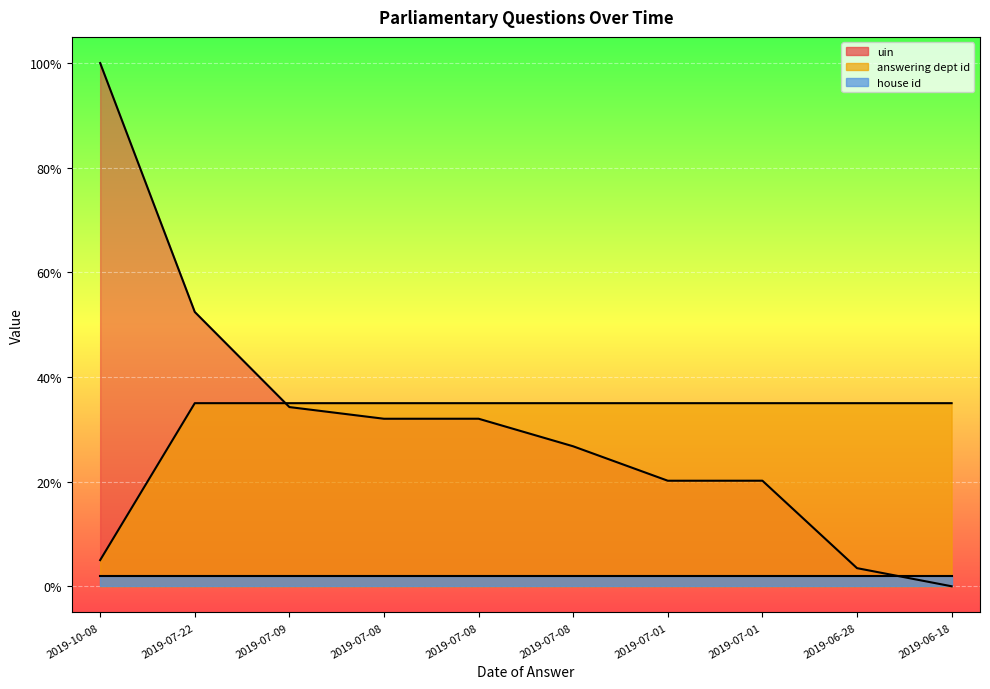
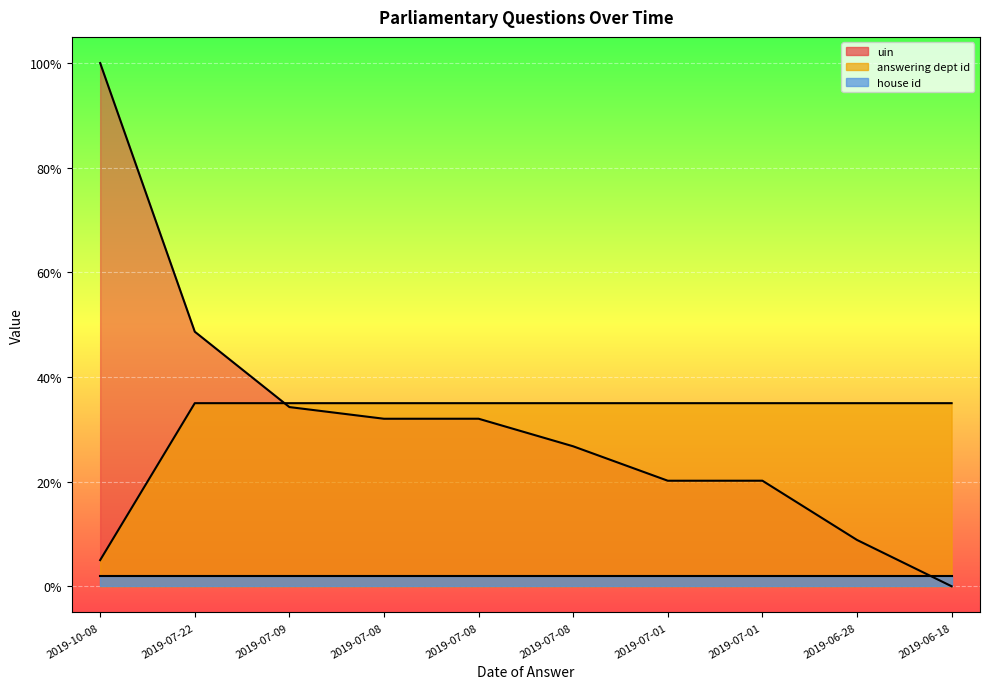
uin, 2019-07-22: 52% -> 49%
uin, 2019-06-28: 3% -> 9%
